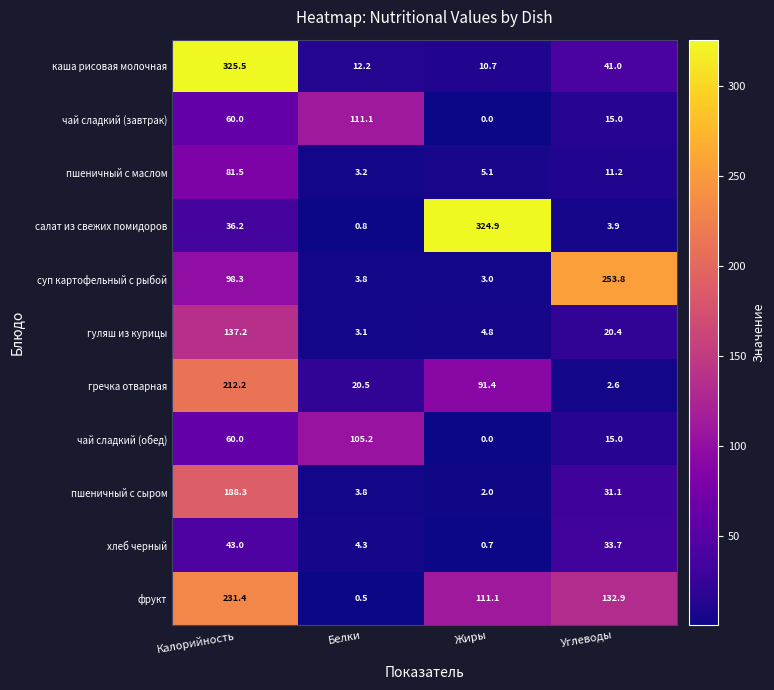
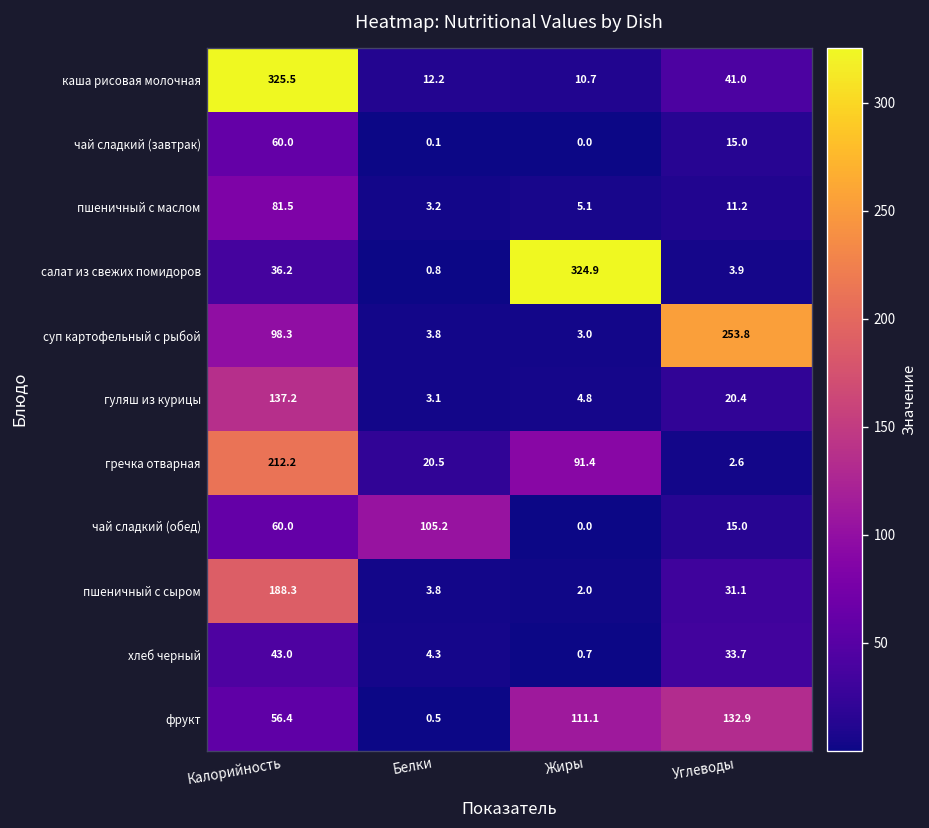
чай сладкий (завтрак), Белки: 111.1 -> 0.1
фрукт, Калорийность: 231.4 -> 56.4
